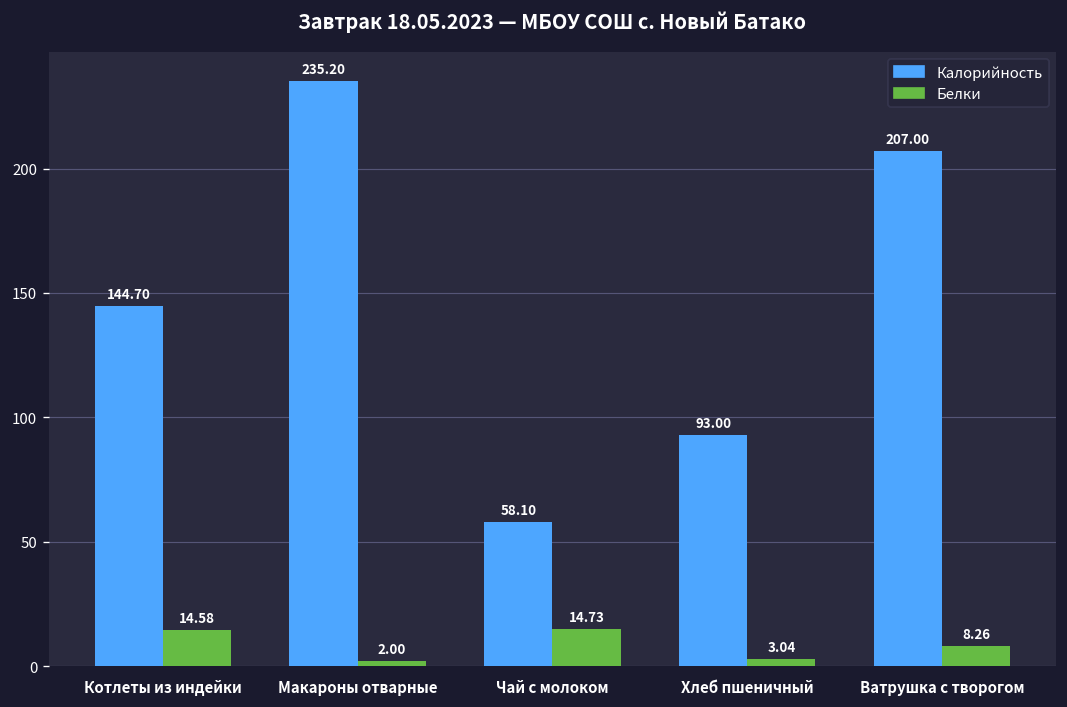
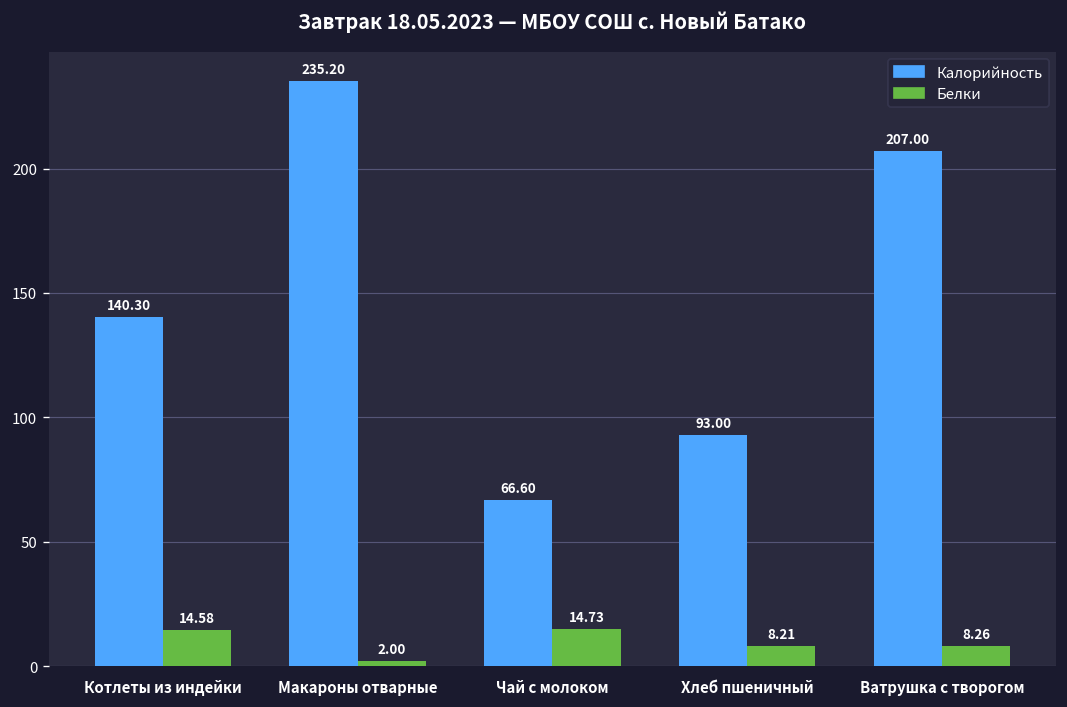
Калорийность, Котлеты из индейки: 144.70 -> 140.30
Калорийность, Чай с молоком: 58.10 -> 66.60
Белки, Хлеб пшеничный: 3.04 -> 8.21
